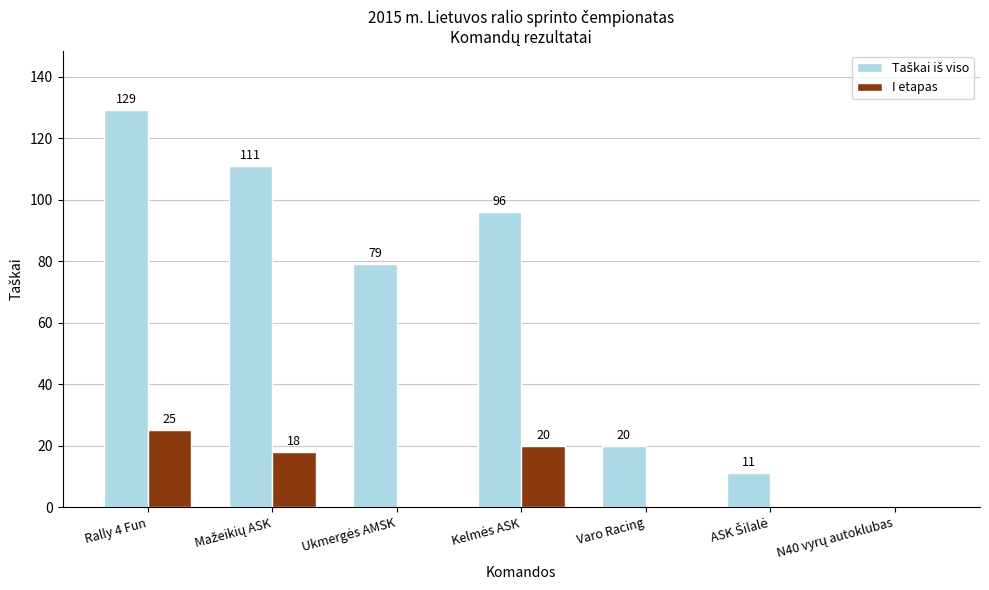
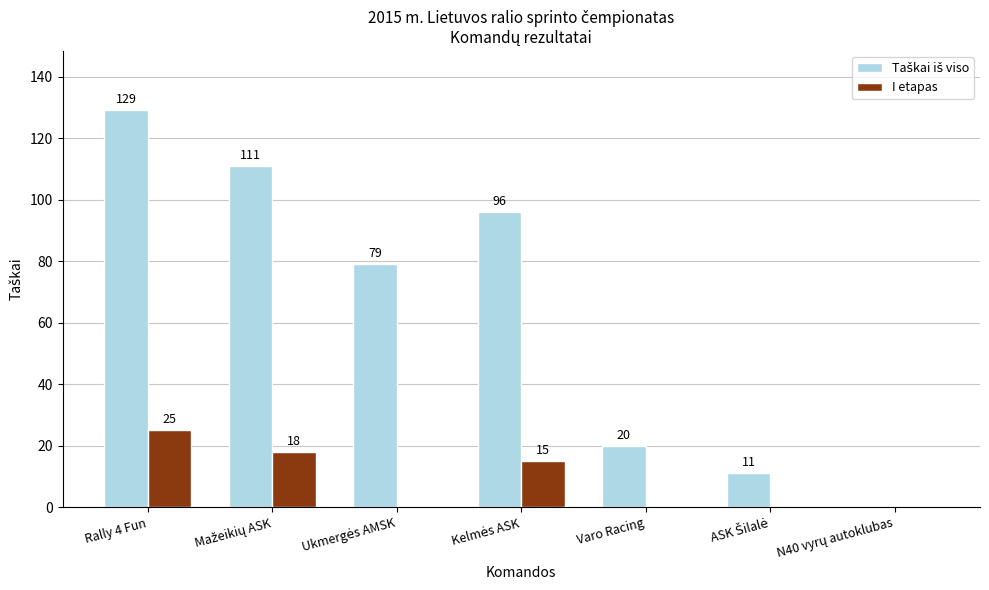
I etapas, Kelmės ASK: 20 -> 15
